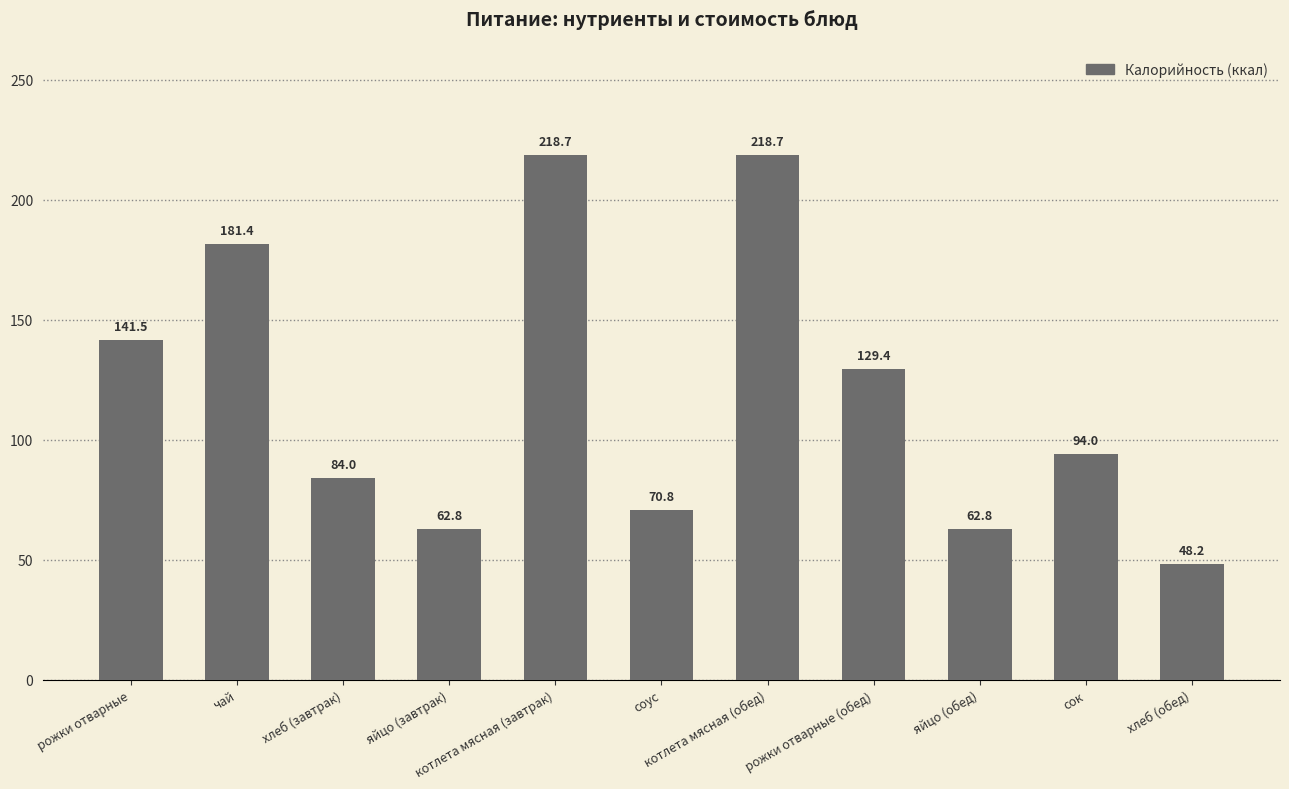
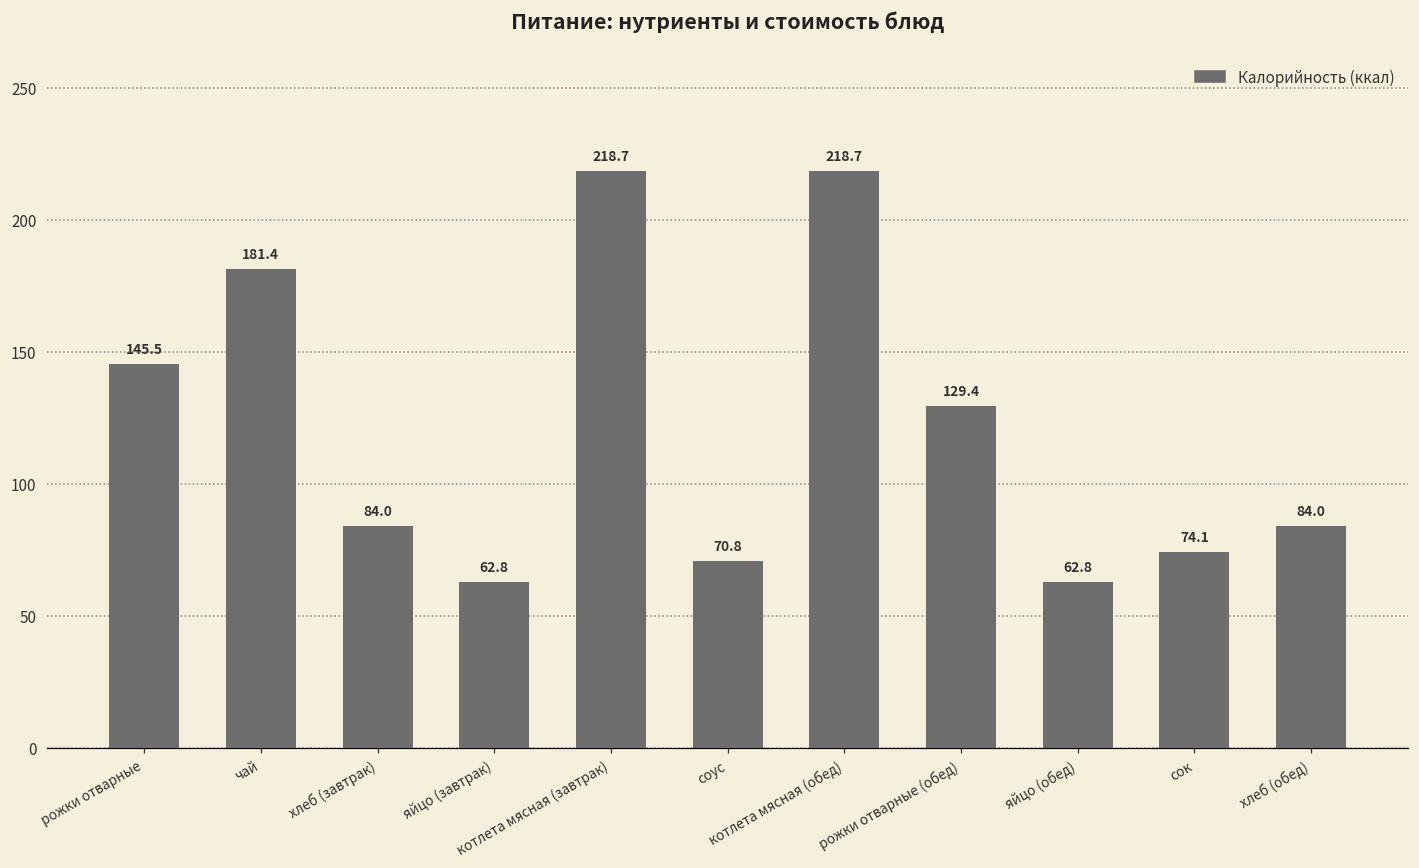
рожки отварные: 141.5 -> 145.5
сок: 94.0 -> 74.1
хлеб (обед): 48.2 -> 84.0
